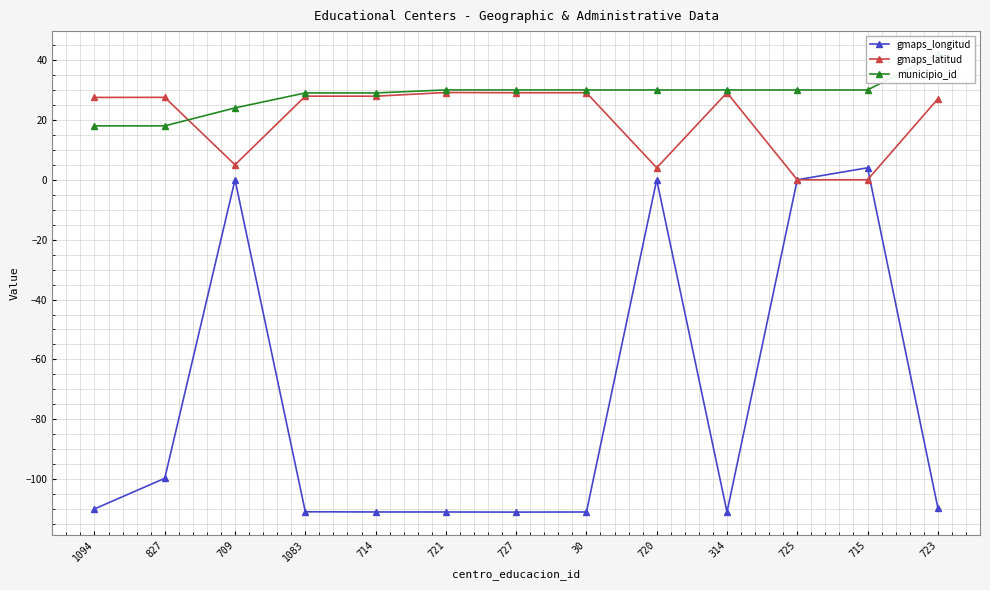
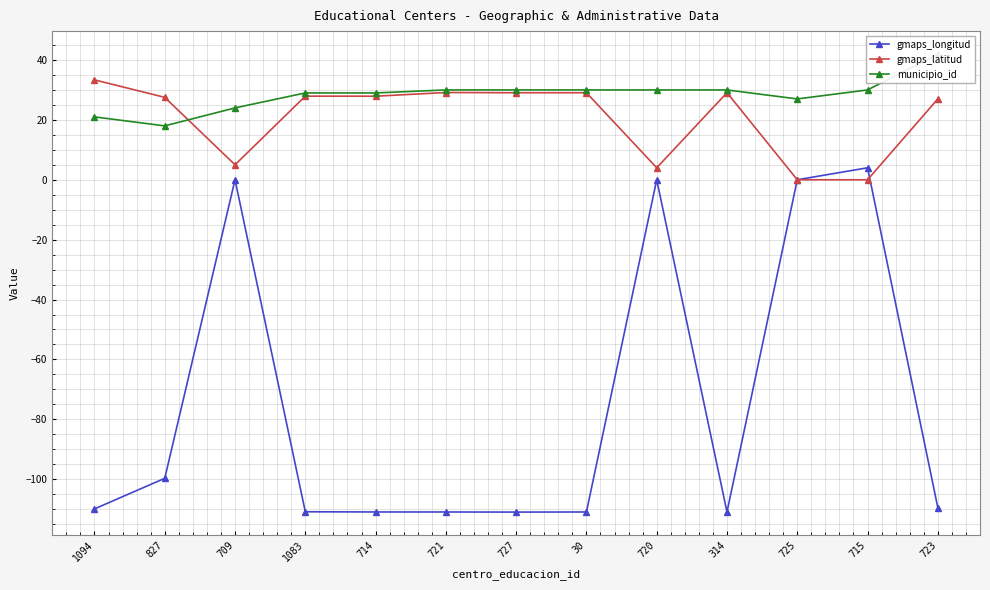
gmaps_latitud, 1094: 27 -> 33
municipio_id, 1094: 18 -> 21
municipio_id, 725: 30 -> 27
